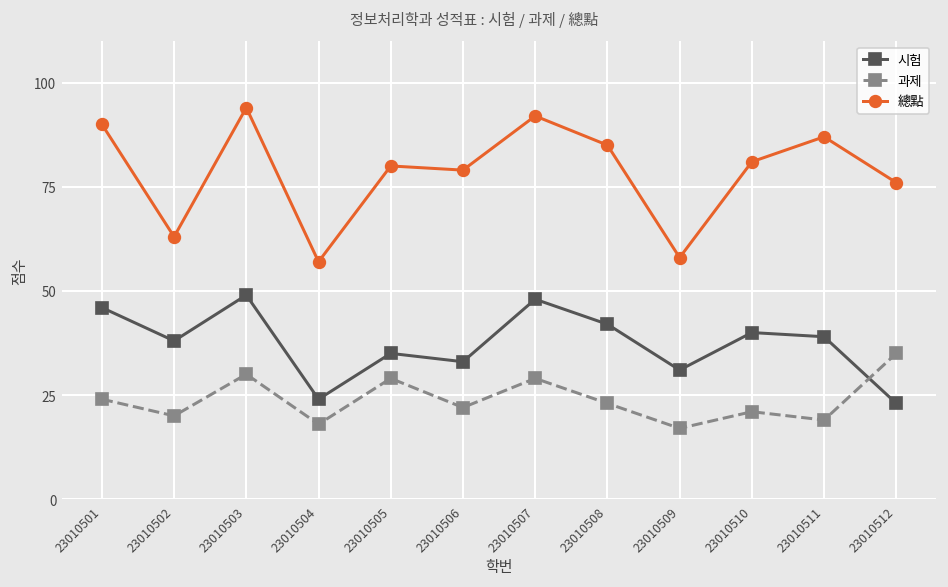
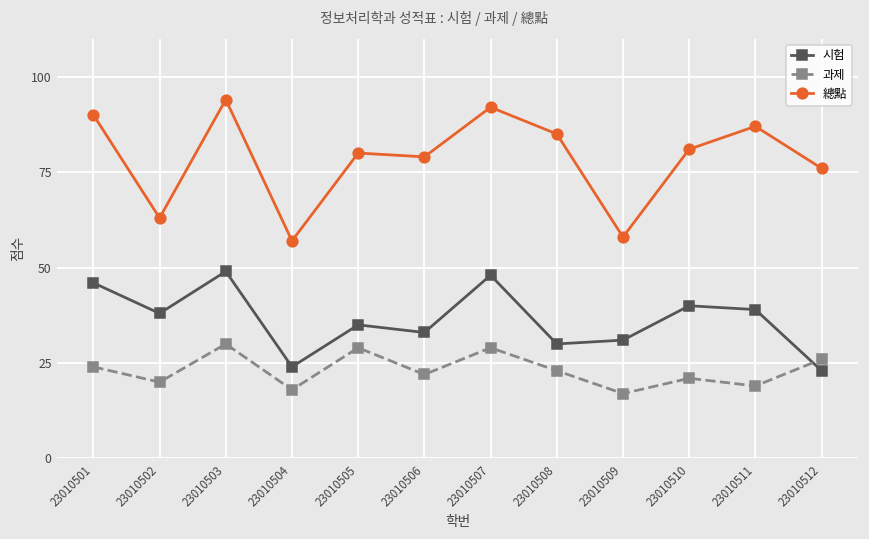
시험, 23010508: 42 -> 30
과제, 23010512: 35 -> 26
